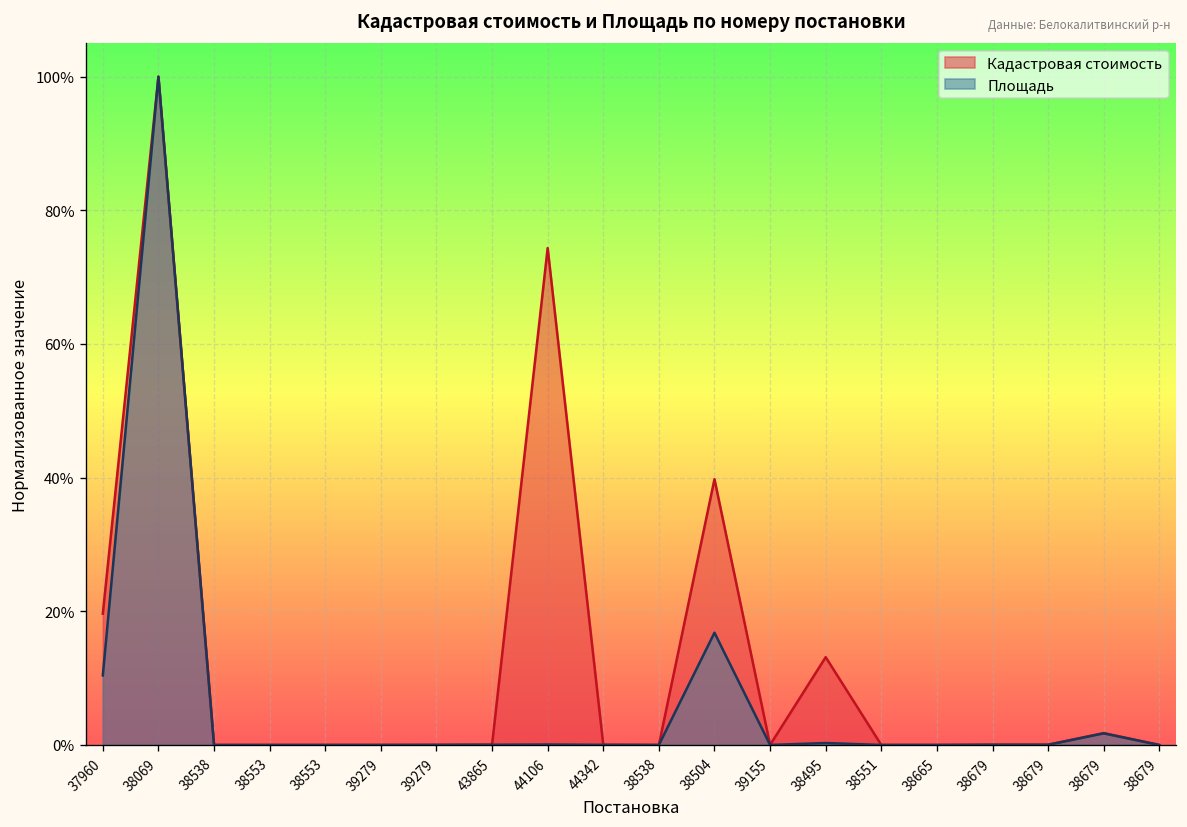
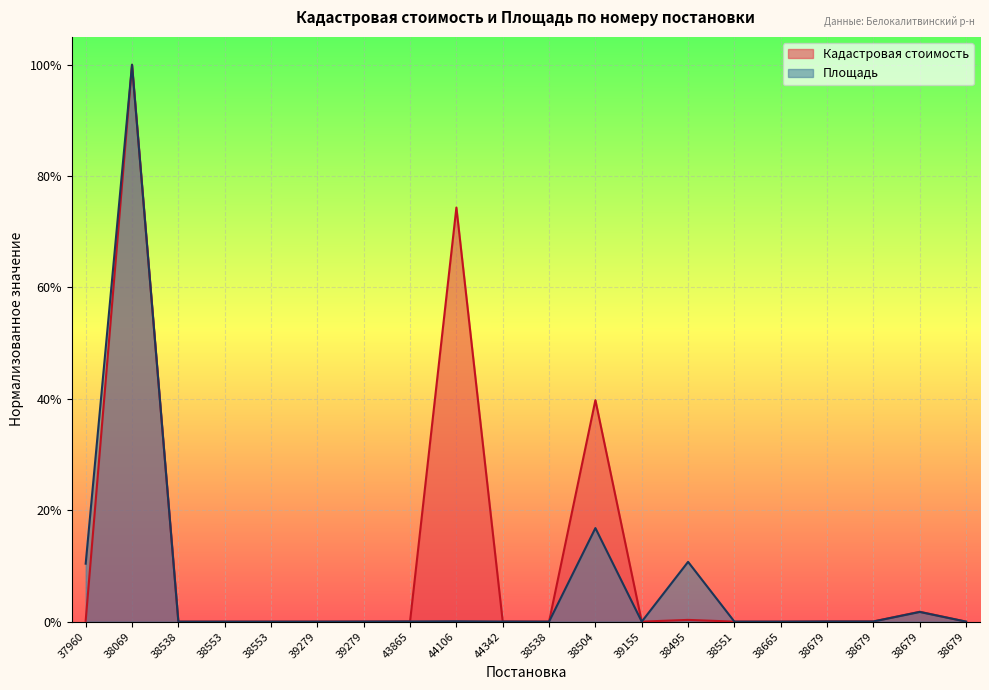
Кадастровая стоимость, 37960: 20% -> 0%
Кадастровая стоимость, 38495: 13% -> 0%
Площадь, 38495: 0% -> 11%
